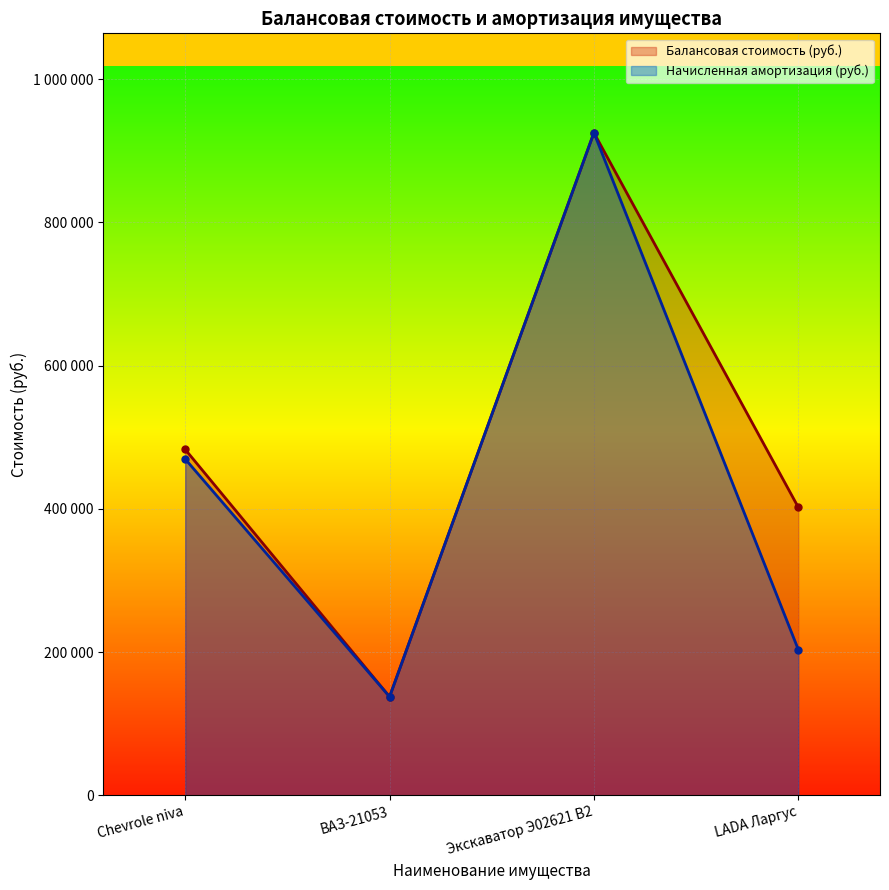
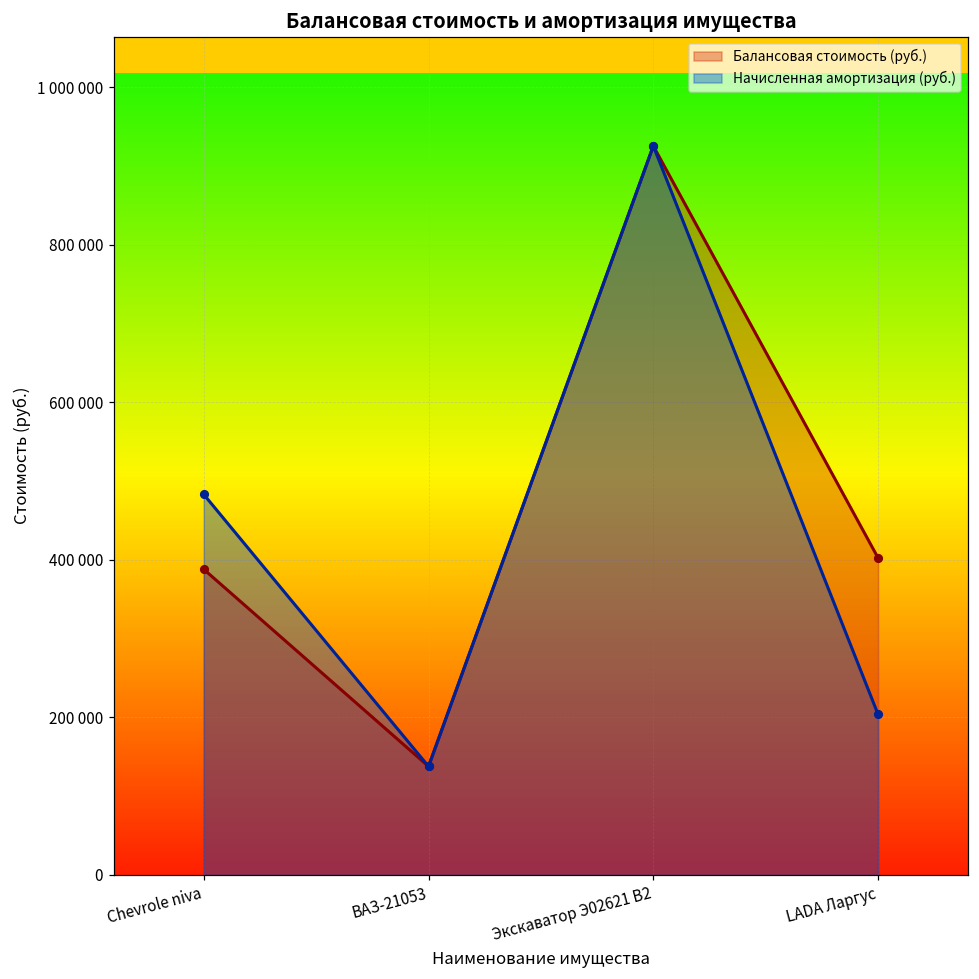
Балансовая стоимость (руб.), Chevrole niva: 480000 -> 390000
Начисленная амортизация (руб.), Chevrole niva: 470000 -> 480000
